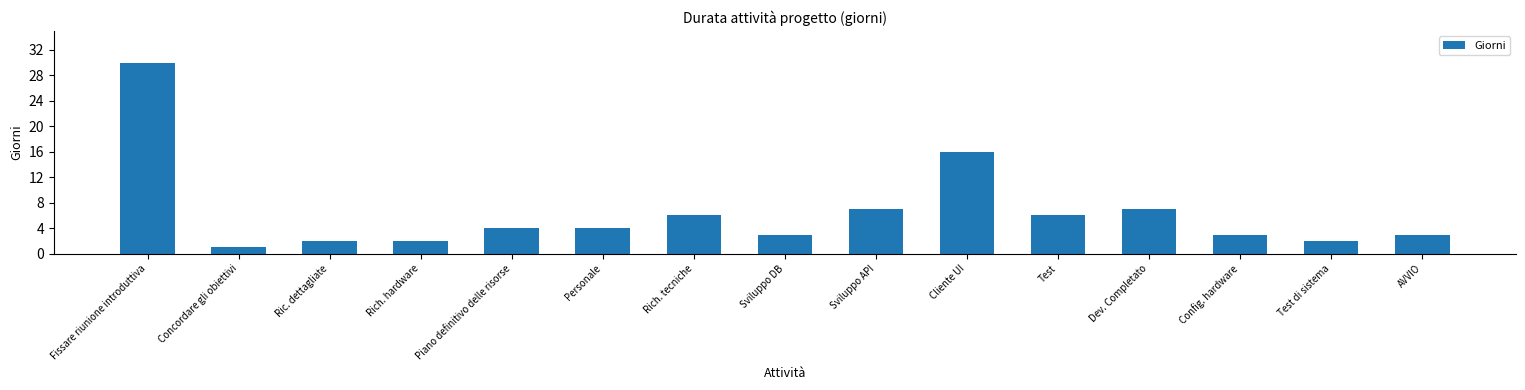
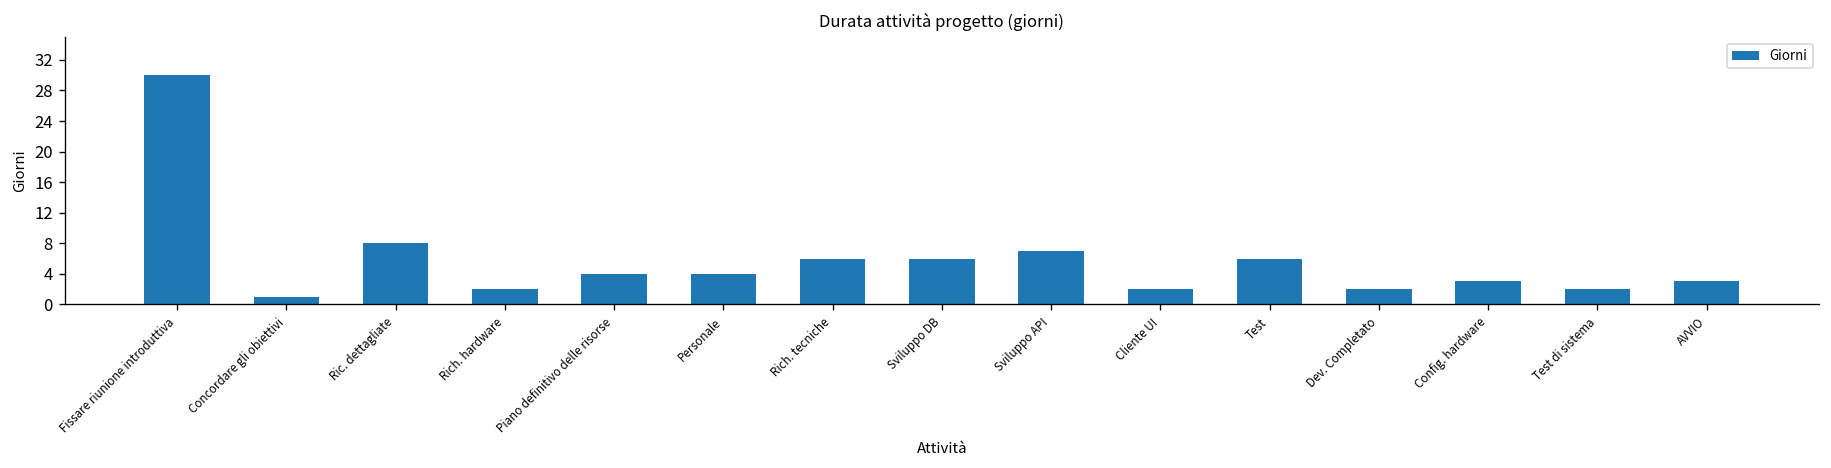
Ric. dettagliate: 2 -> 8
Sviluppo DB: 3 -> 6
Cliente UI: 16 -> 2
Dev. Completato: 7 -> 2
